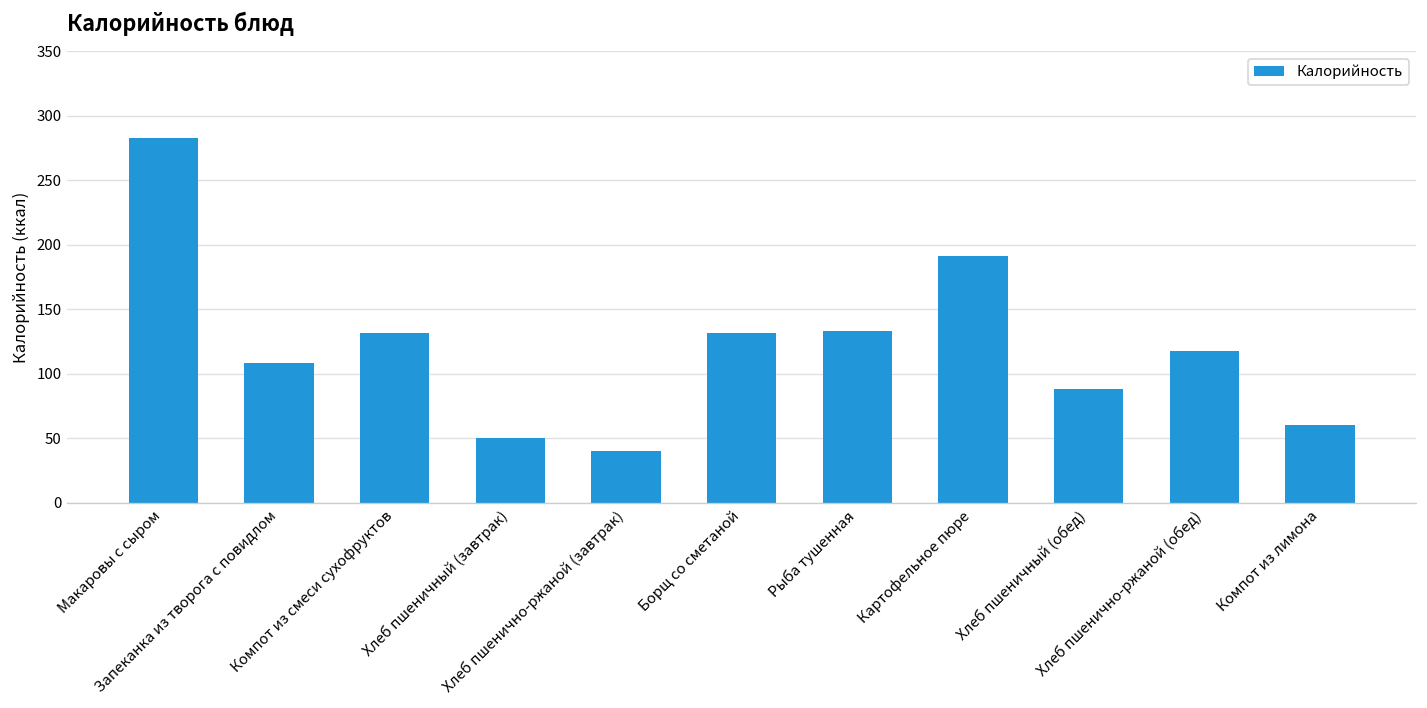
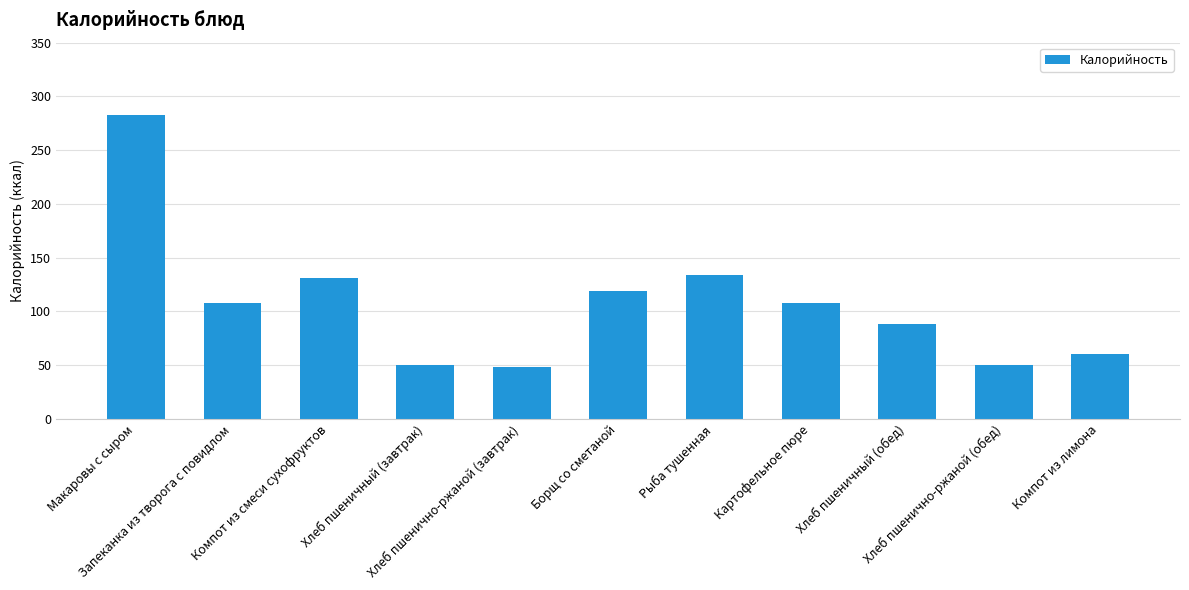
Хлеб пшенично-ржаной (завтрак): 40 -> 49
Борщ со сметаной: 132 -> 119
Картофельное пюре: 192 -> 108
Хлеб пшенично-ржаной (обед): 118 -> 50
